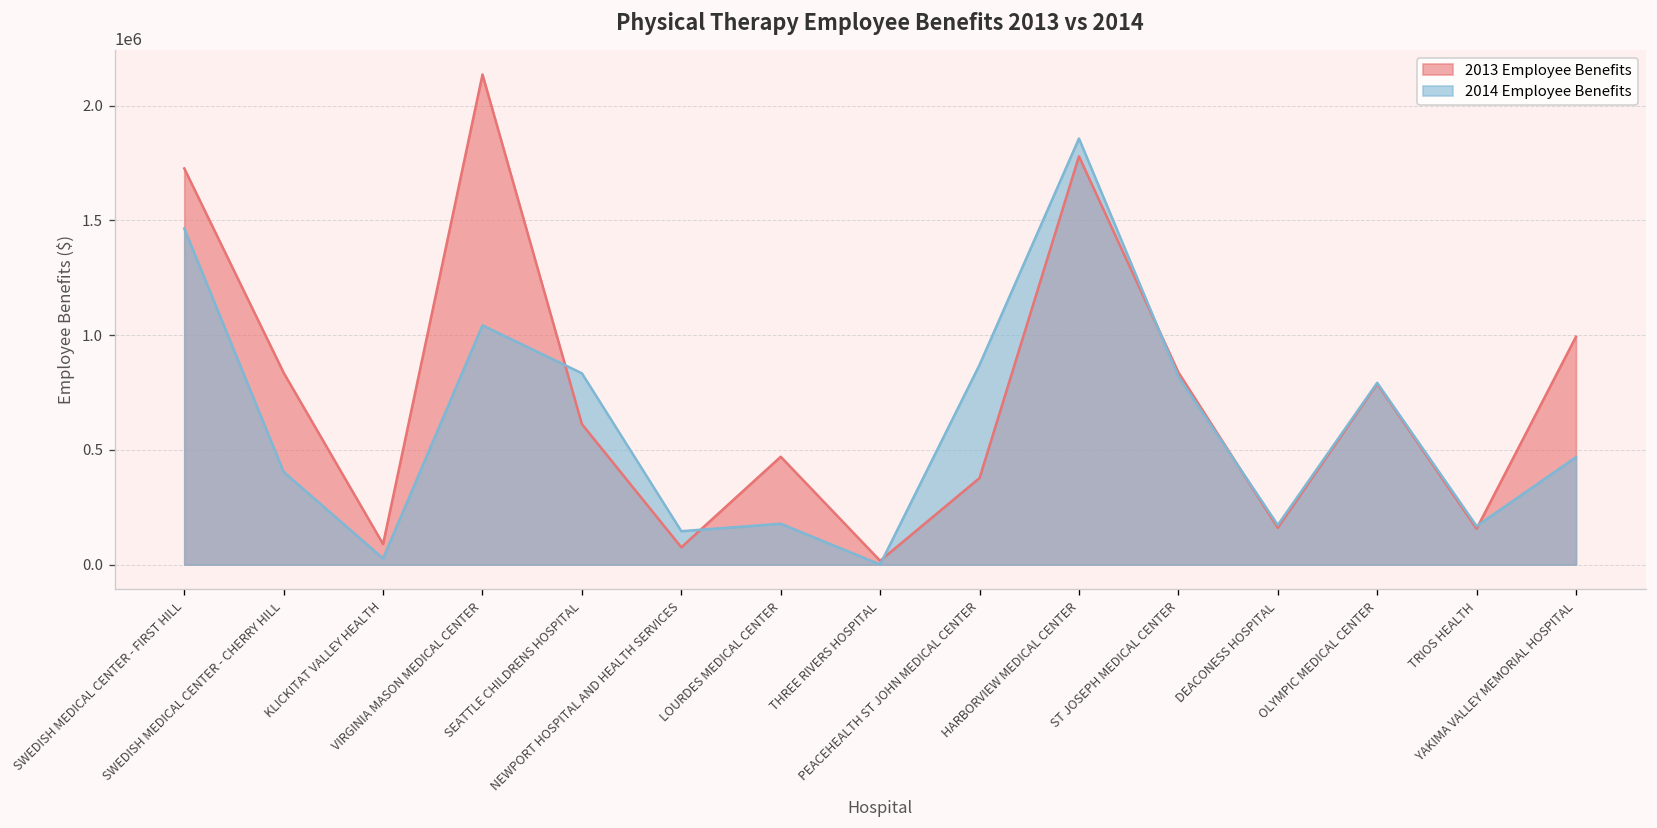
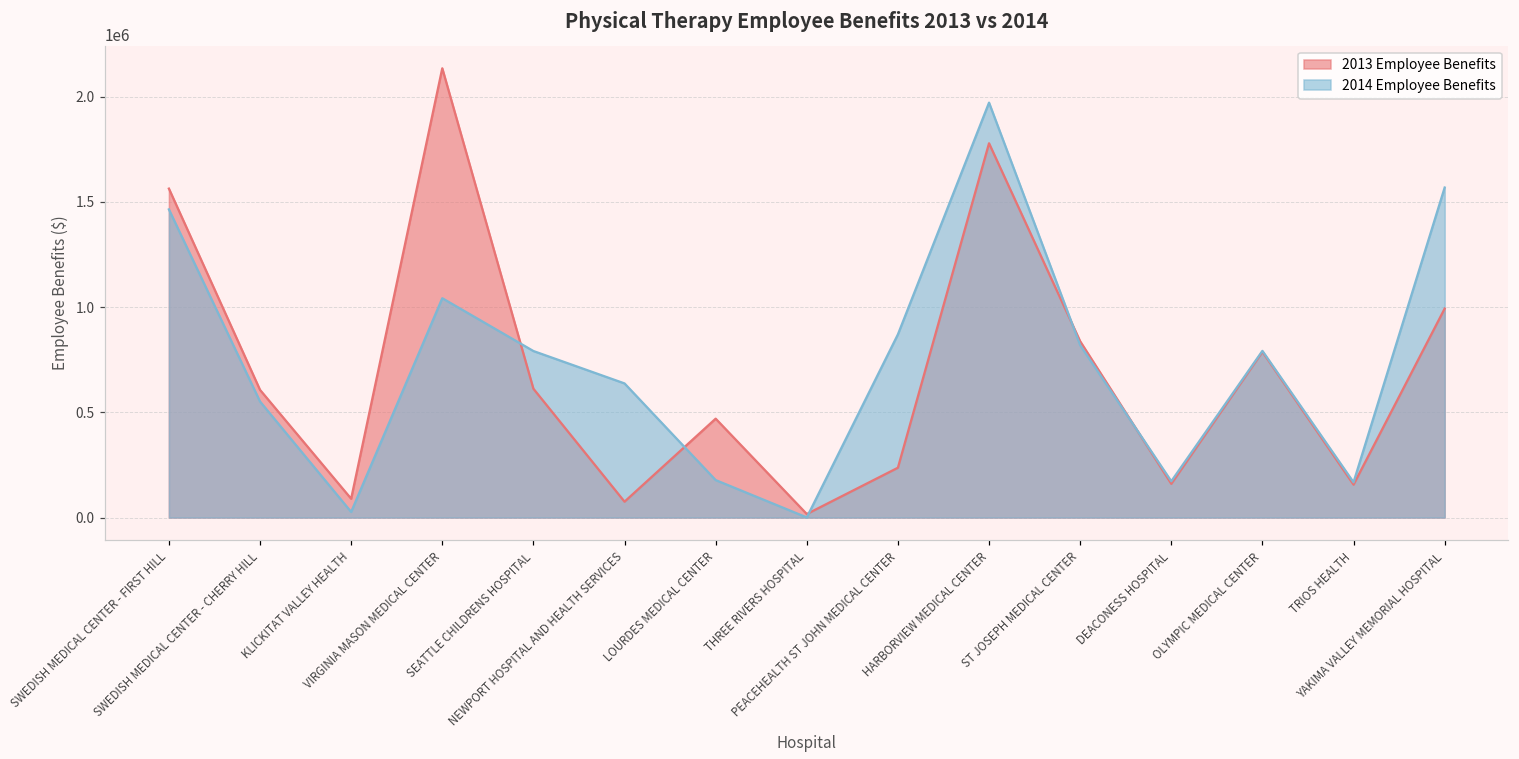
2013 Employee Benefits, SWEDISH MEDICAL CENTER - FIRST HILL: 1730000 -> 1560000
2013 Employee Benefits, SWEDISH MEDICAL CENTER - CHERRY HILL: 840000 -> 610000
2014 Employee Benefits, SWEDISH MEDICAL CENTER - CHERRY HILL: 400000 -> 550000
2014 Employee Benefits, SEATTLE CHILDRENS HOSPITAL: 830000 -> 790000
2014 Employee Benefits, NEWPORT HOSPITAL AND HEALTH SERVICES: 150000 -> 640000
2013 Employee Benefits, PEACEHEALTH ST JOHN MEDICAL CENTER: 380000 -> 240000
2014 Employee Benefits, HARBORVIEW MEDICAL CENTER: 1860000 -> 1970000
2014 Employee Benefits, YAKIMA VALLEY MEMORIAL HOSPITAL: 470000 -> 1570000
